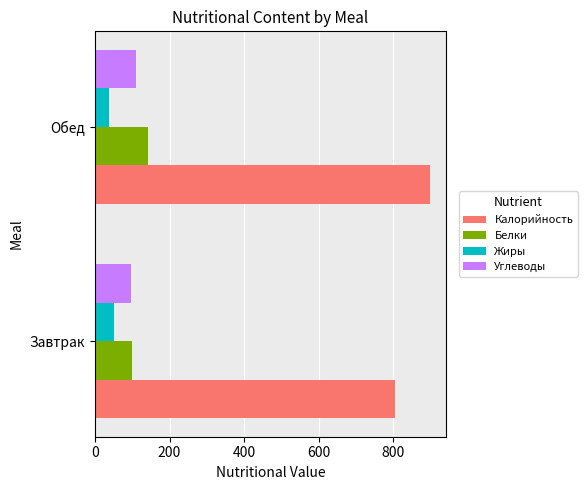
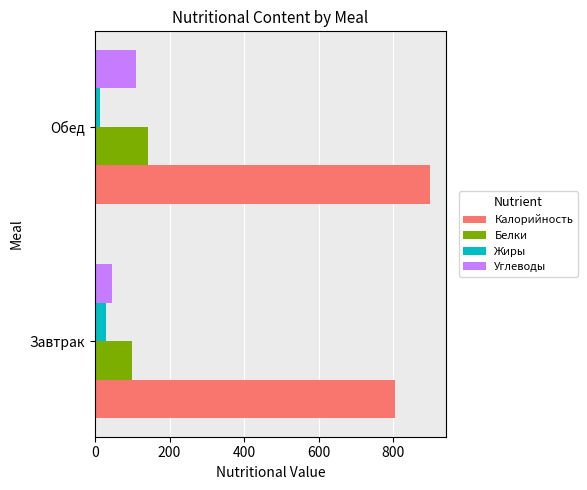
Жиры, Обед: 40 -> 10
Углеводы, Завтрак: 100 -> 50
Жиры, Завтрак: 50 -> 30
